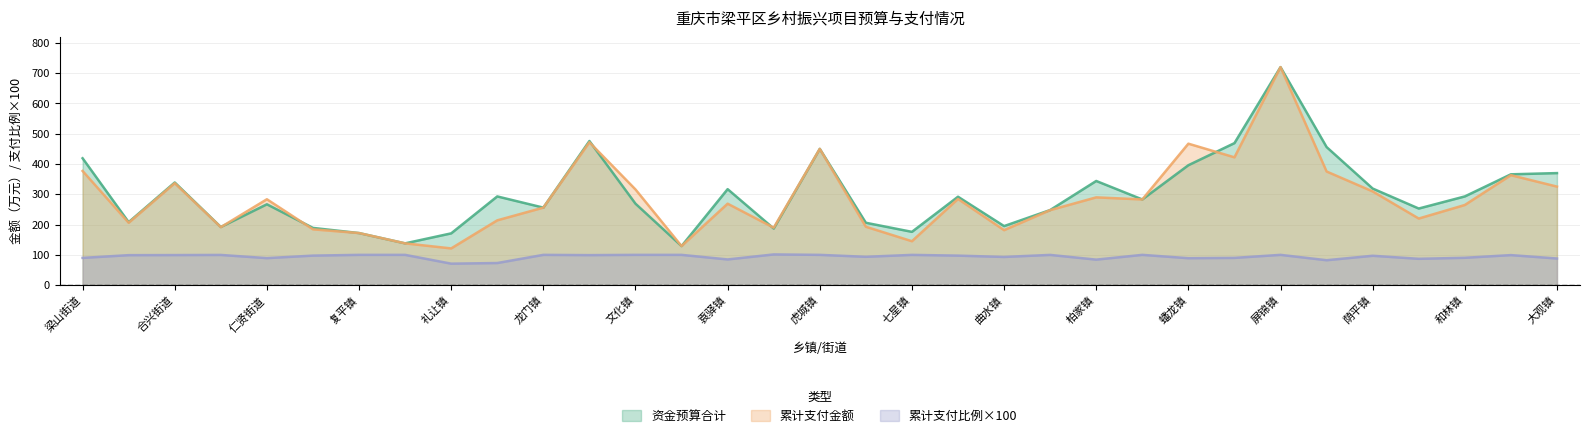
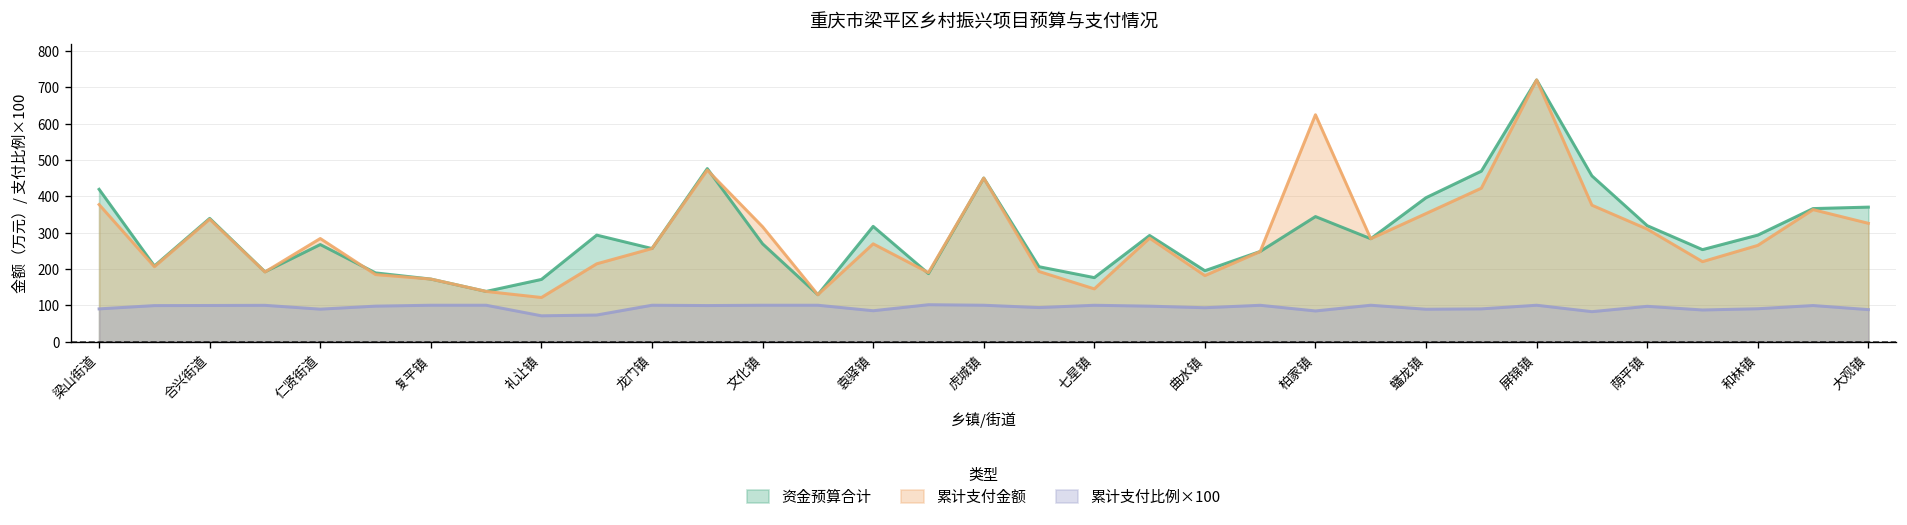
累计支付金额, 柏家镇: 290 -> 620
累计支付金额, 蟠龙镇: 470 -> 350
